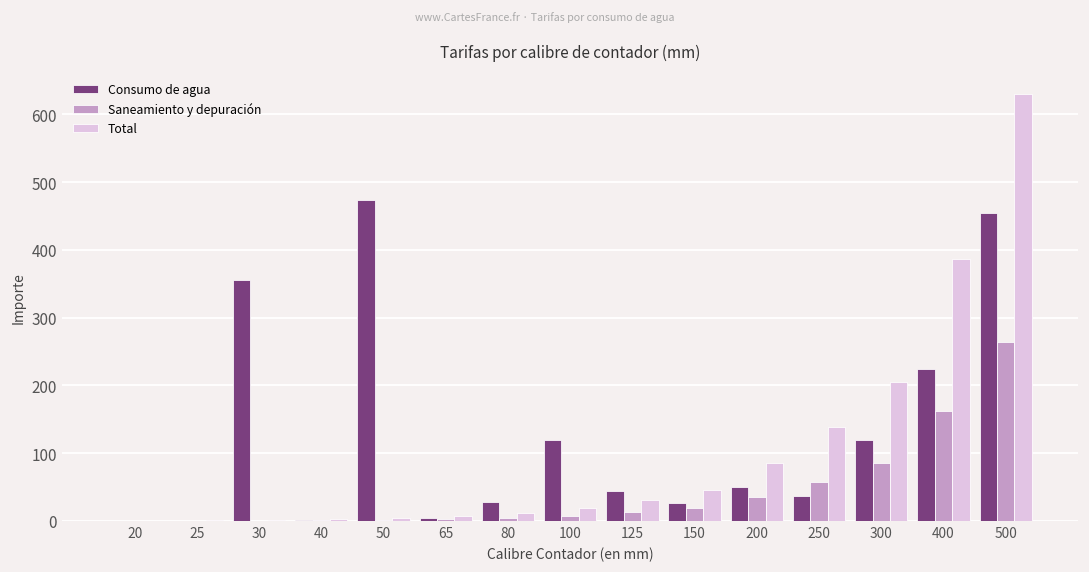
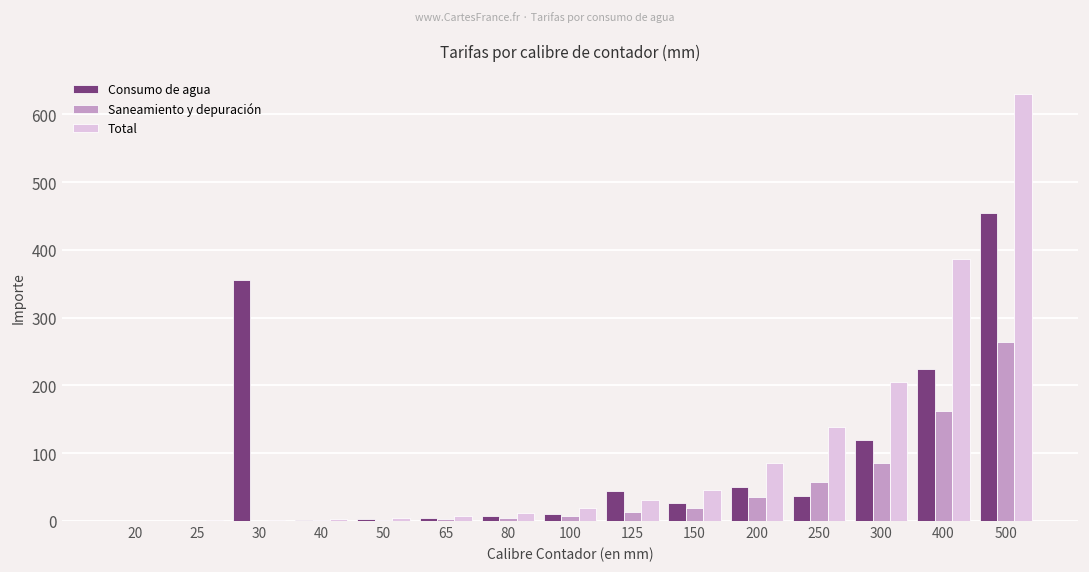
Consumo de agua, 50: 470 -> 0
Consumo de agua, 80: 30 -> 10
Consumo de agua, 100: 120 -> 10
